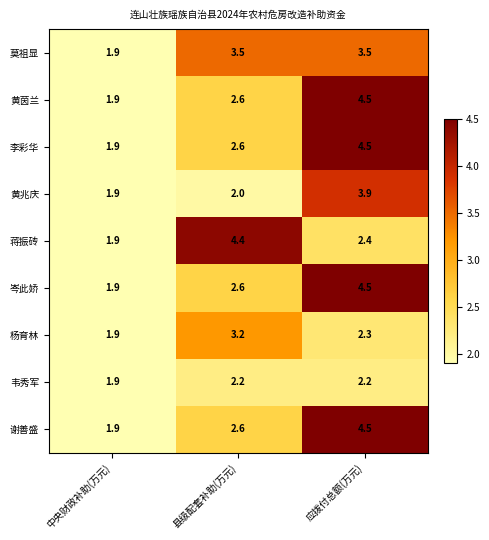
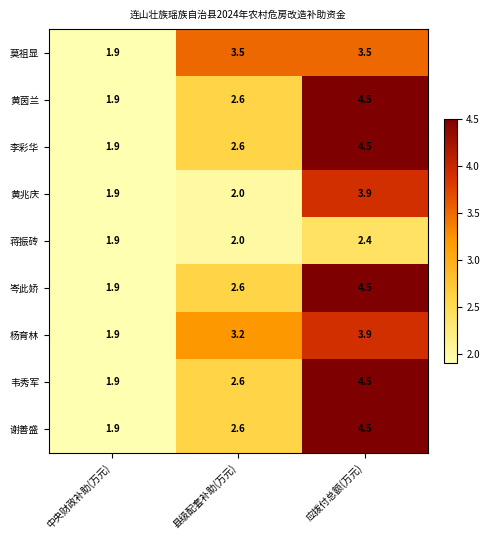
蒋振砖, 县级配套补助(万元): 4.4 -> 2.0
杨育林, 应拨付总额(万元): 2.3 -> 3.9
韦秀军, 县级配套补助(万元): 2.2 -> 2.6
韦秀军, 应拨付总额(万元): 2.2 -> 4.5
